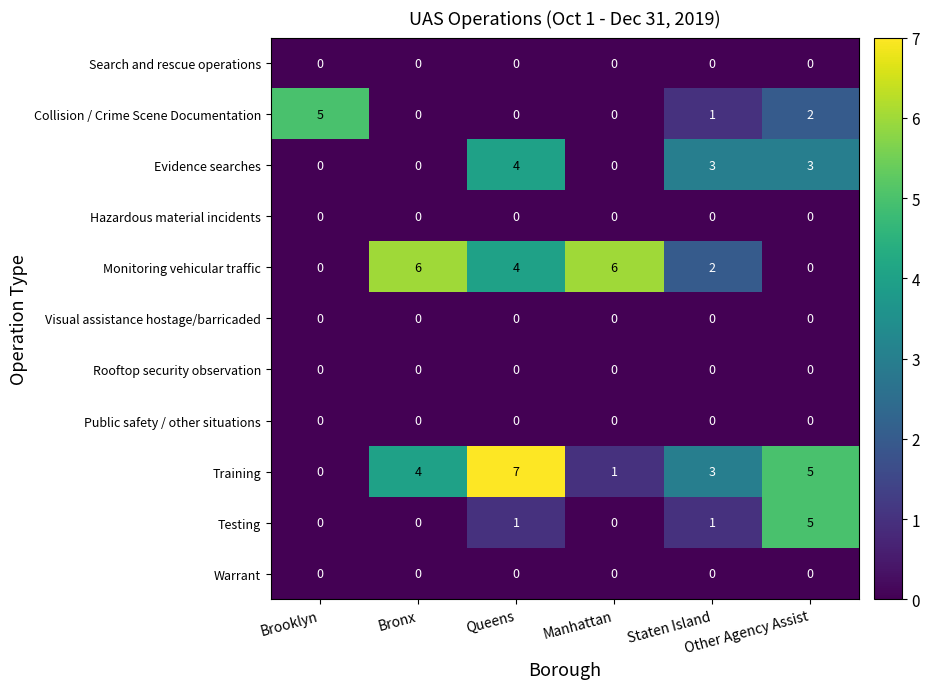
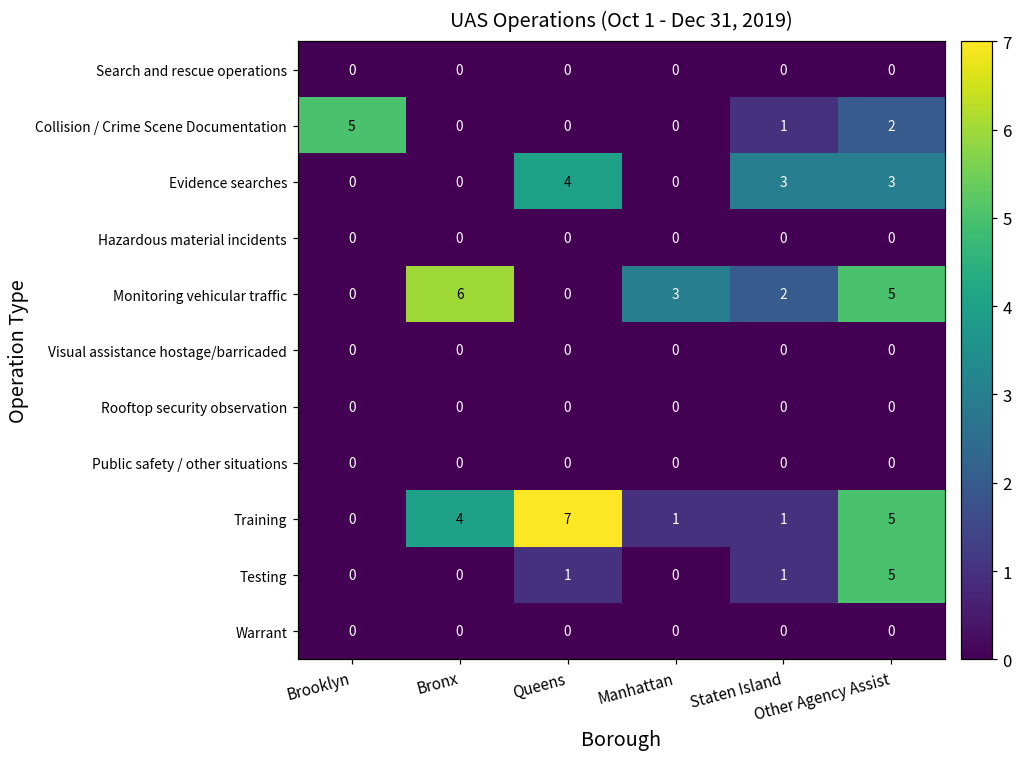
Monitoring vehicular traffic, Queens: 4 -> 0
Monitoring vehicular traffic, Manhattan: 6 -> 3
Monitoring vehicular traffic, Other Agency Assist: 0 -> 5
Training, Staten Island: 3 -> 1
